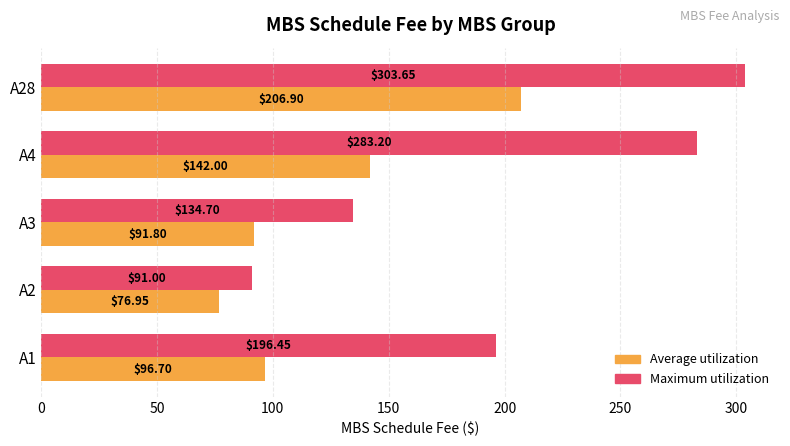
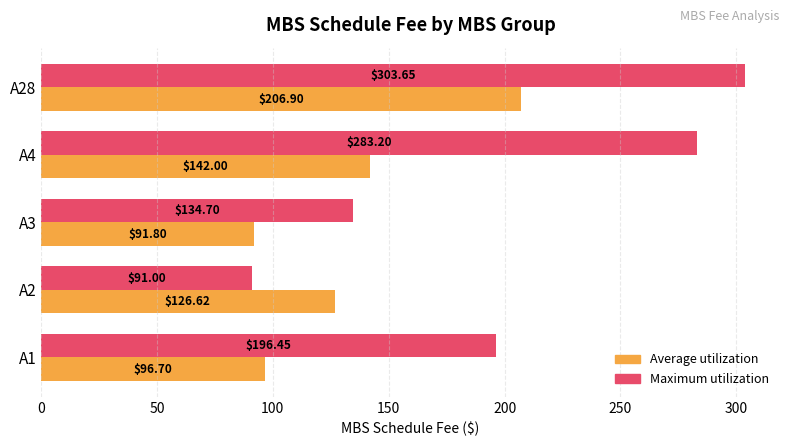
Average utilization, A2: $76.95 -> $126.62
